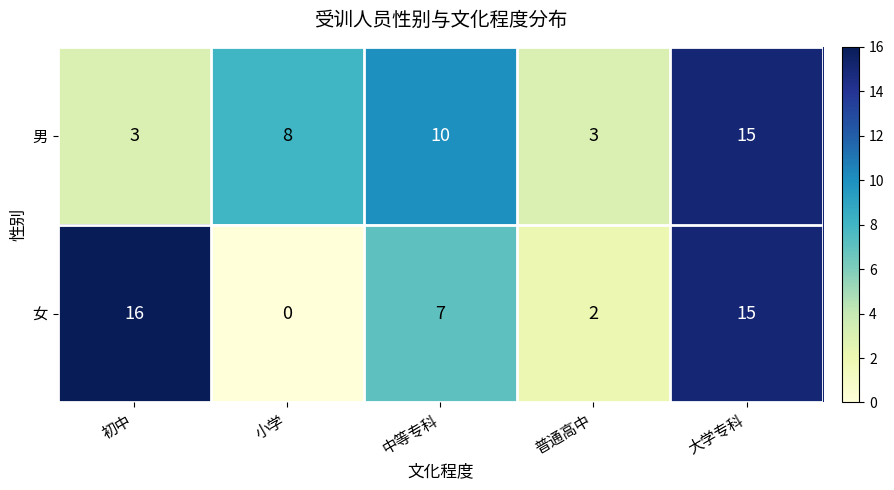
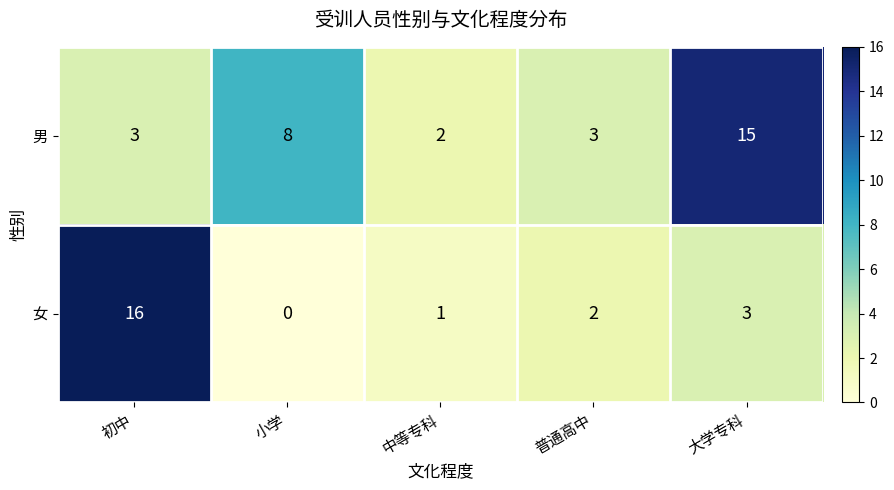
男, 中等专科: 10 -> 2
女, 中等专科: 7 -> 1
女, 大学专科: 15 -> 3
